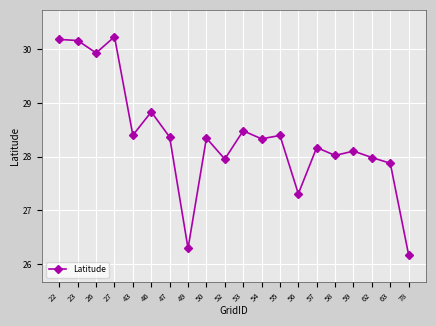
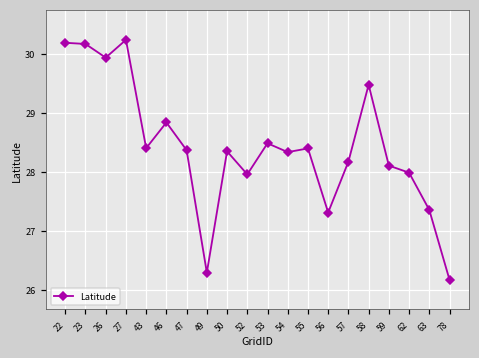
58: 28.0 -> 29.5
63: 27.9 -> 27.4
